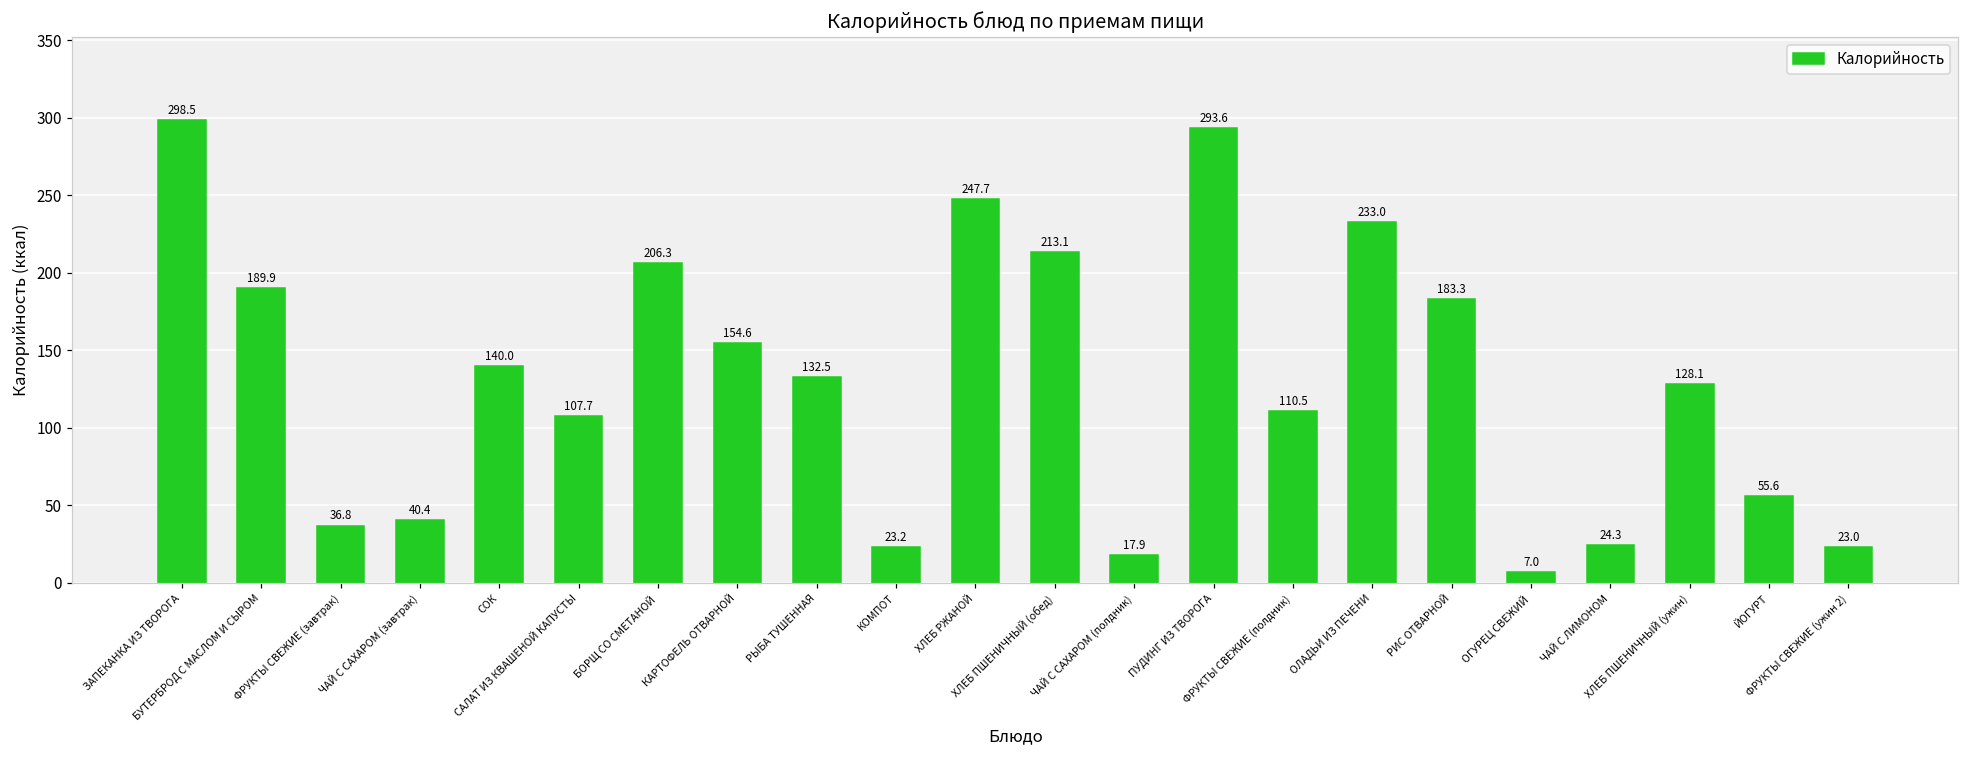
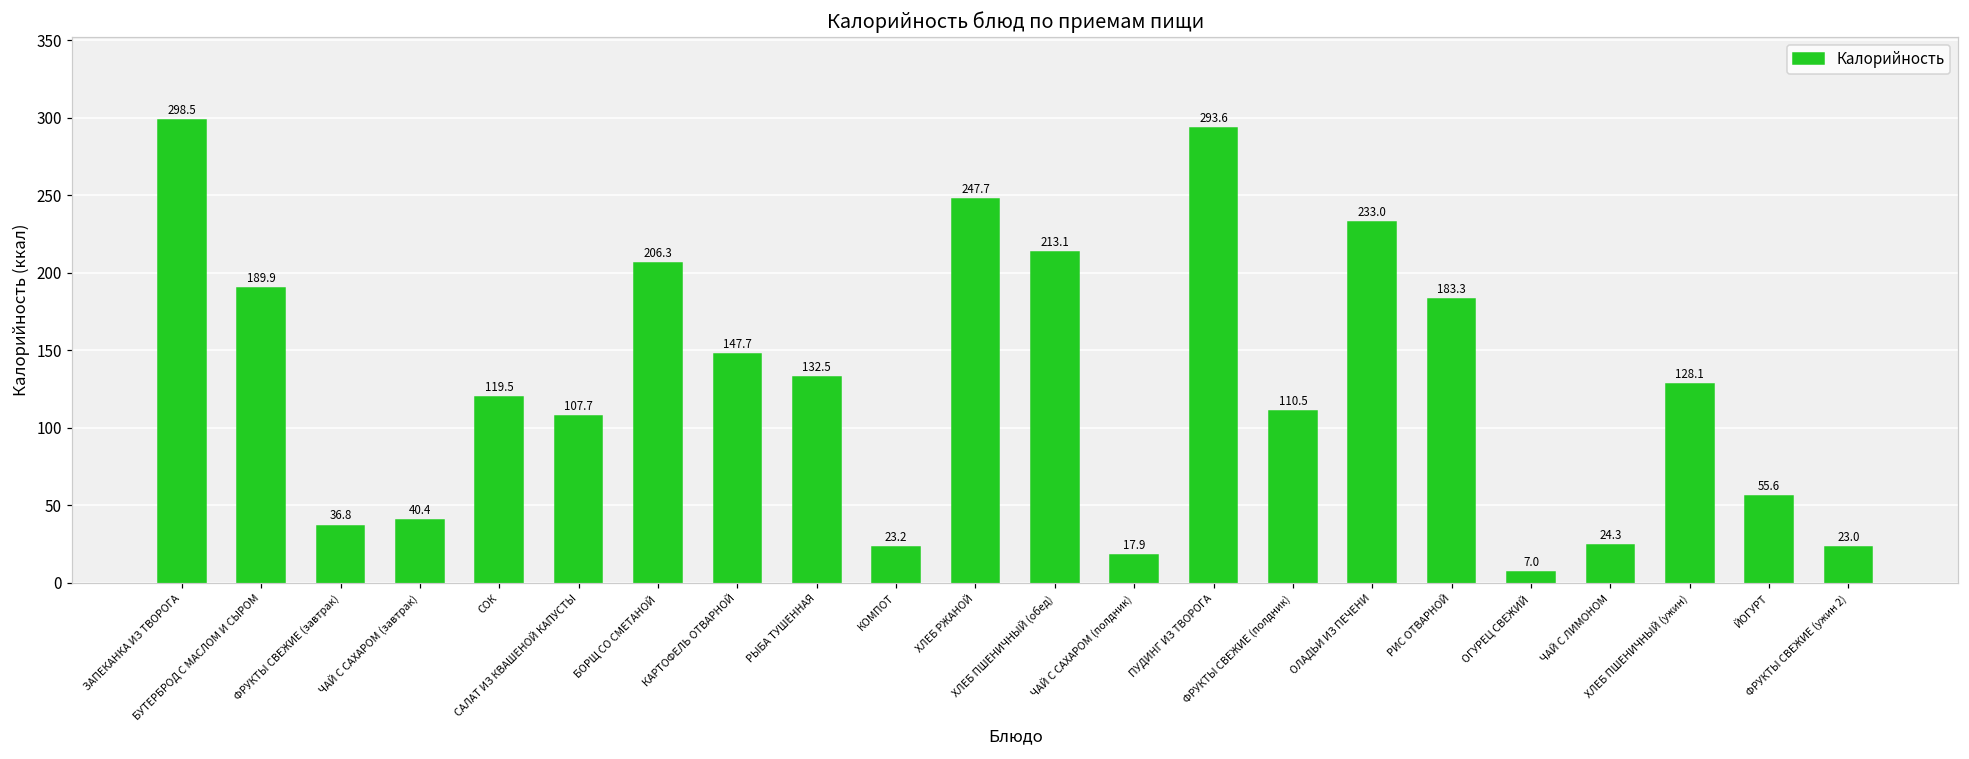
СОК: 140.0 -> 119.5
КАРТОФЕЛЬ ОТВАРНОЙ: 154.6 -> 147.7
